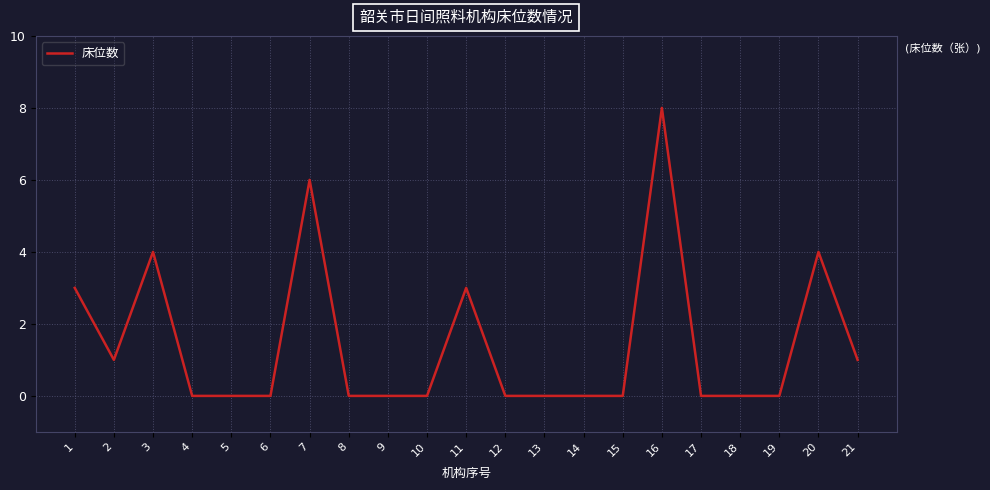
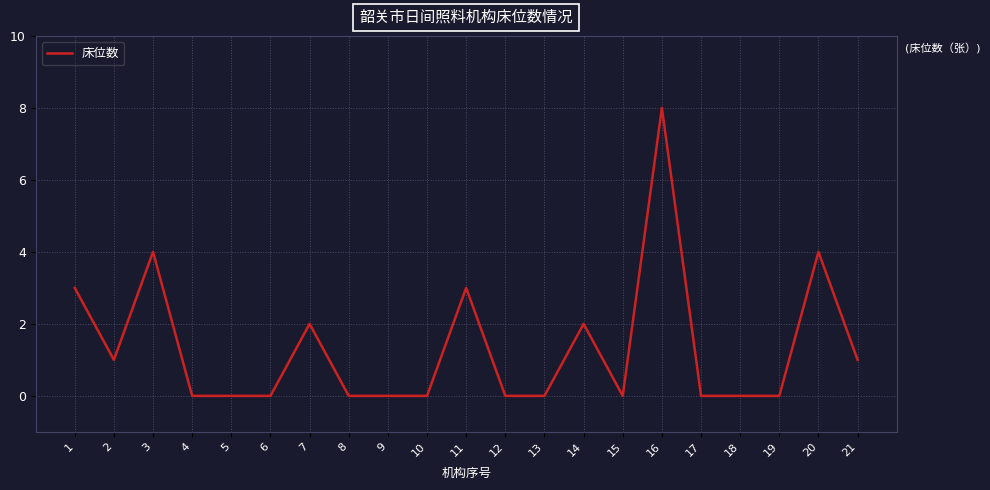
7: 6 -> 2
14: 0 -> 2
